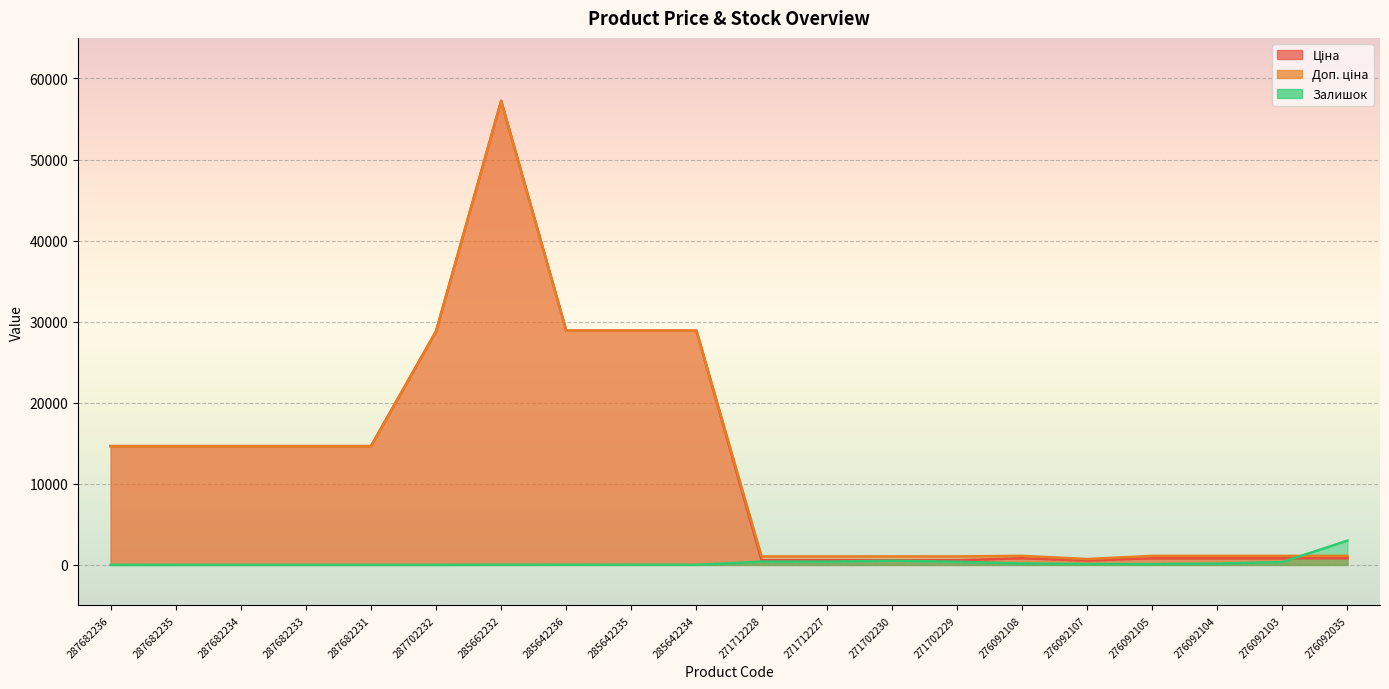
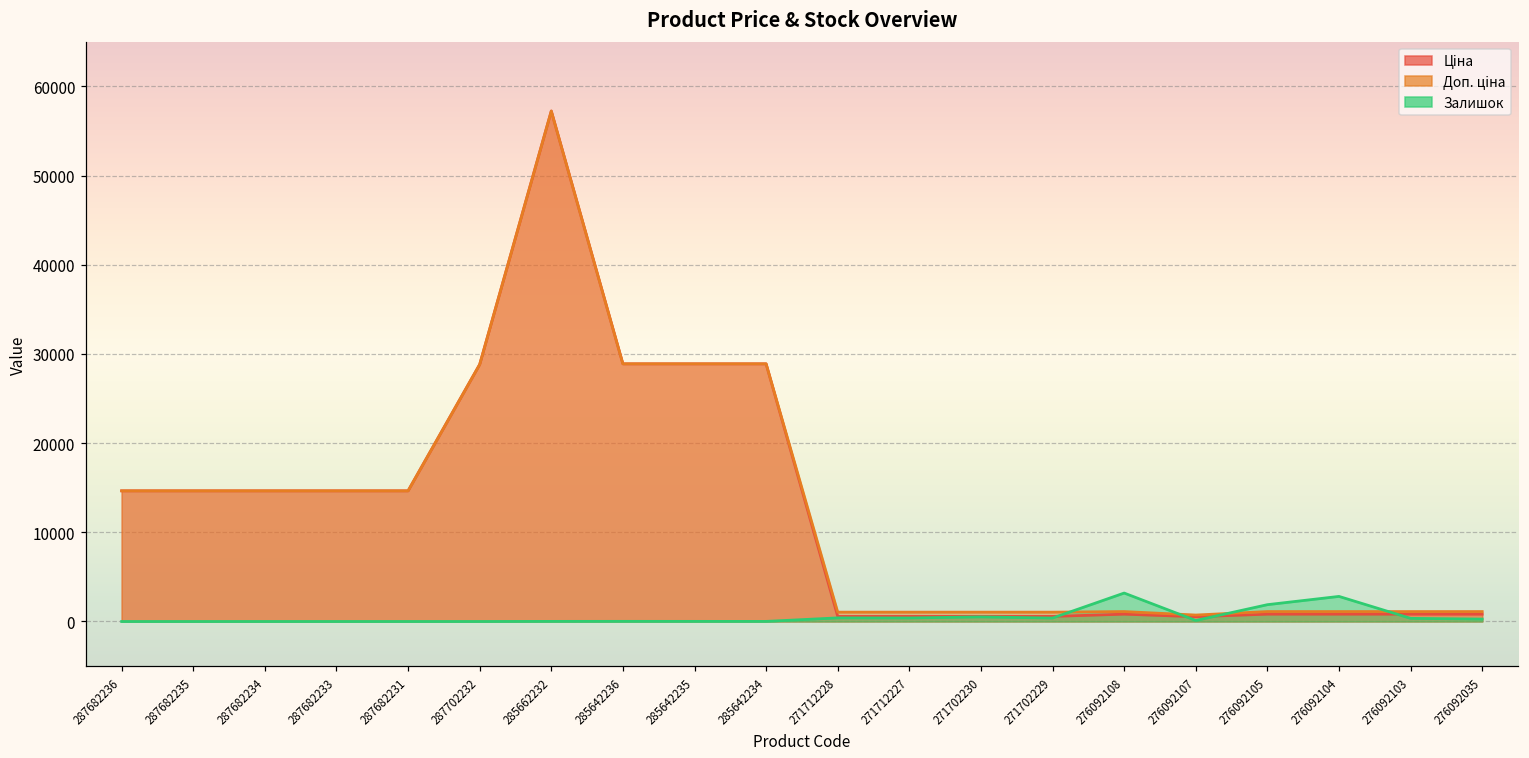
Залишок, 276092108: 0 -> 3000
Залишок, 276092105: 0 -> 2000
Залишок, 276092104: 0 -> 3000
Залишок, 276092035: 3000 -> 0
